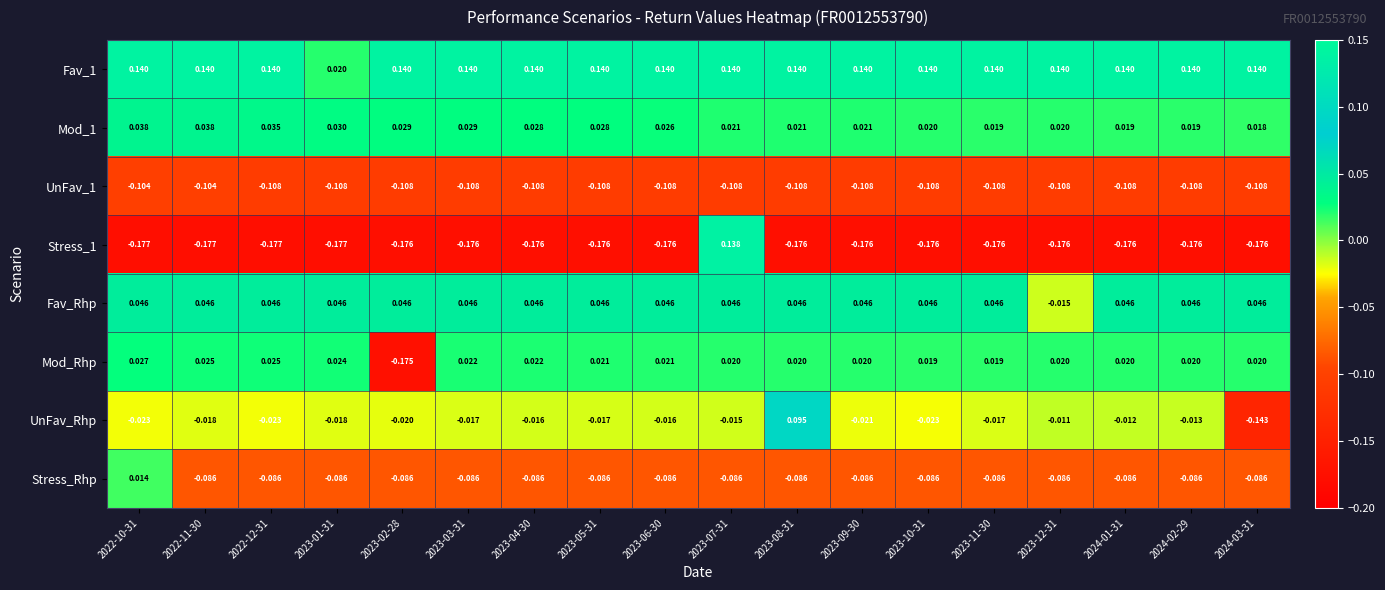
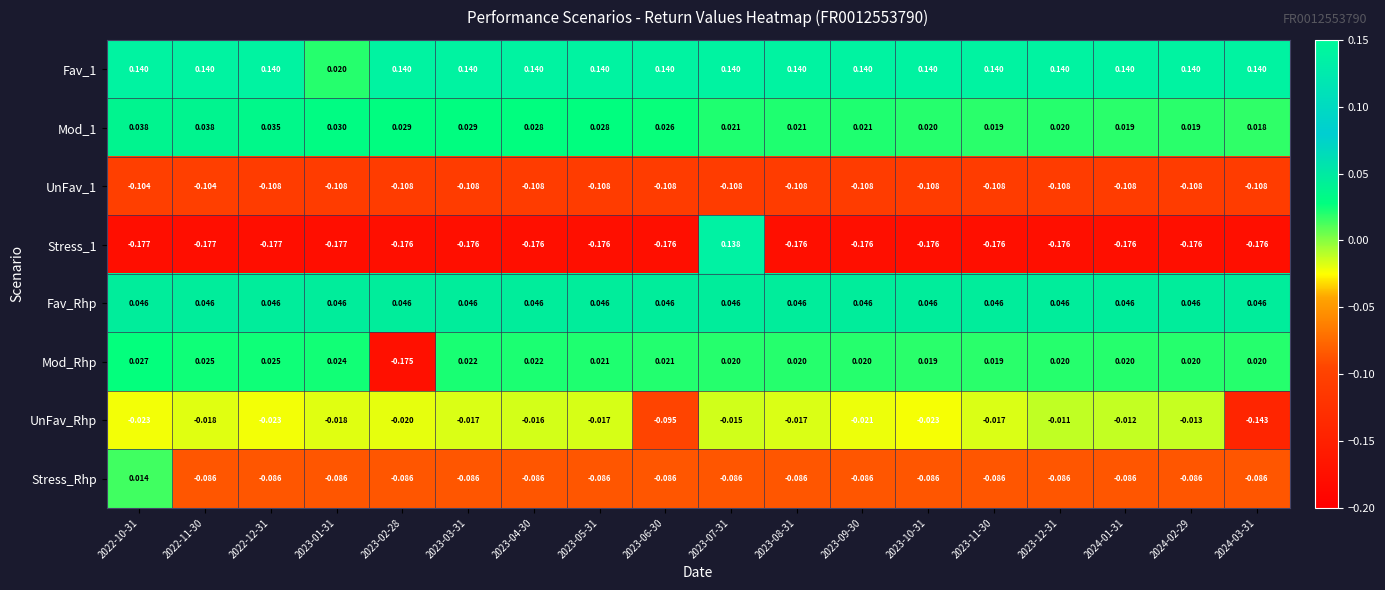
Fav_Rhp, 2023-12-31: -0.015 -> 0.046
UnFav_Rhp, 2023-06-30: -0.016 -> -0.095
UnFav_Rhp, 2023-08-31: 0.095 -> -0.017
